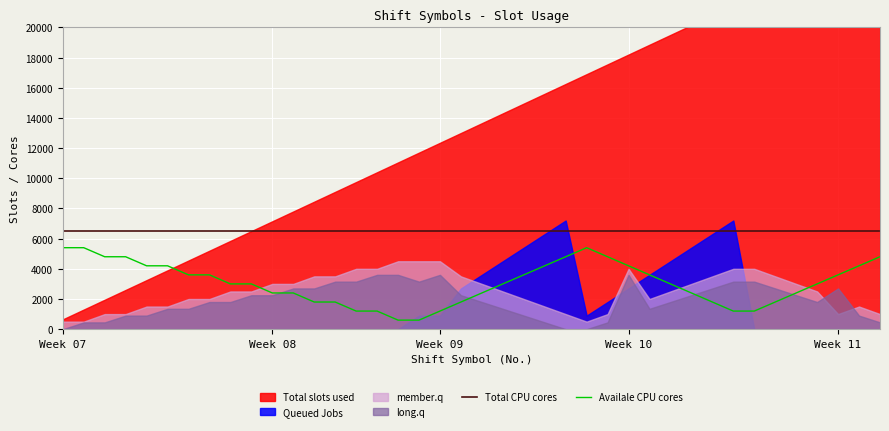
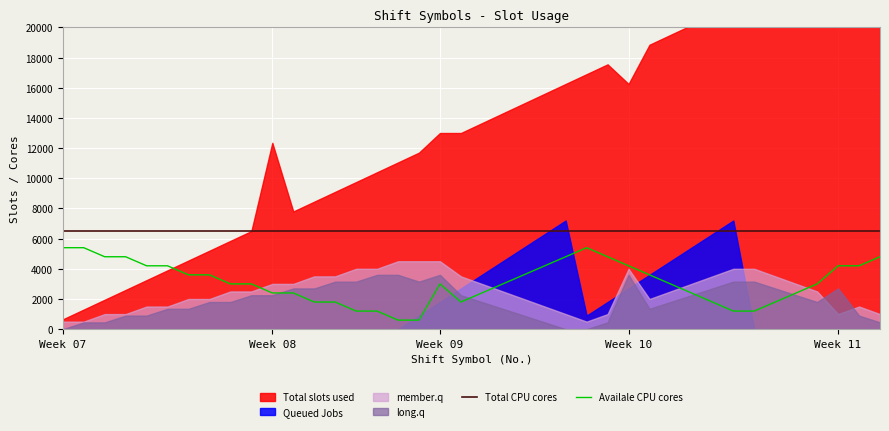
Total slots used, Week 08: 7200 -> 12400
Total slots used, Week 09: 12400 -> 13000
Availale CPU cores, Week 09: 1200 -> 3000
Queued Jobs, Week 09: 900 -> 1800
Total slots used, Week 10: 18200 -> 16300
Availale CPU cores, Week 11: 3600 -> 4200
